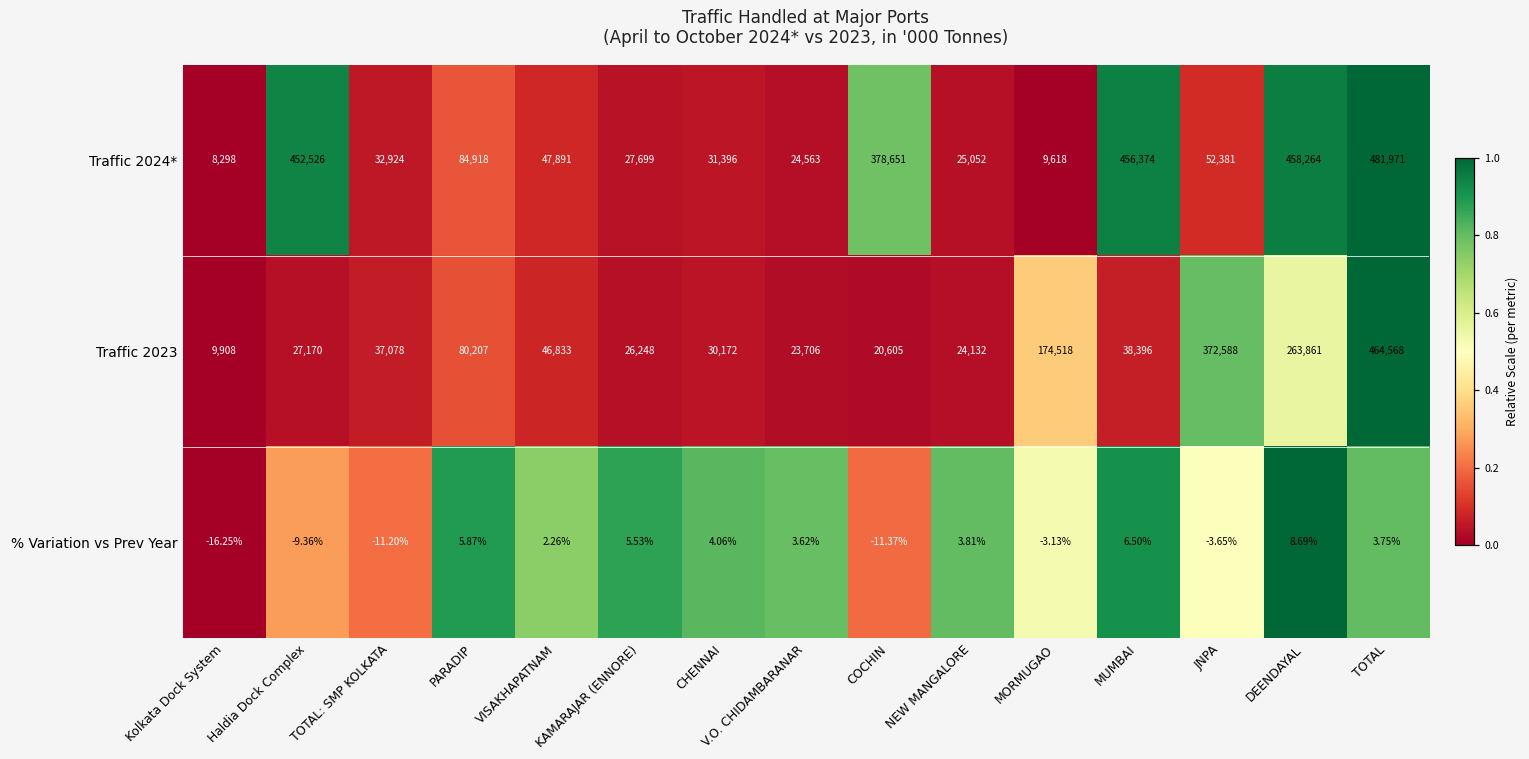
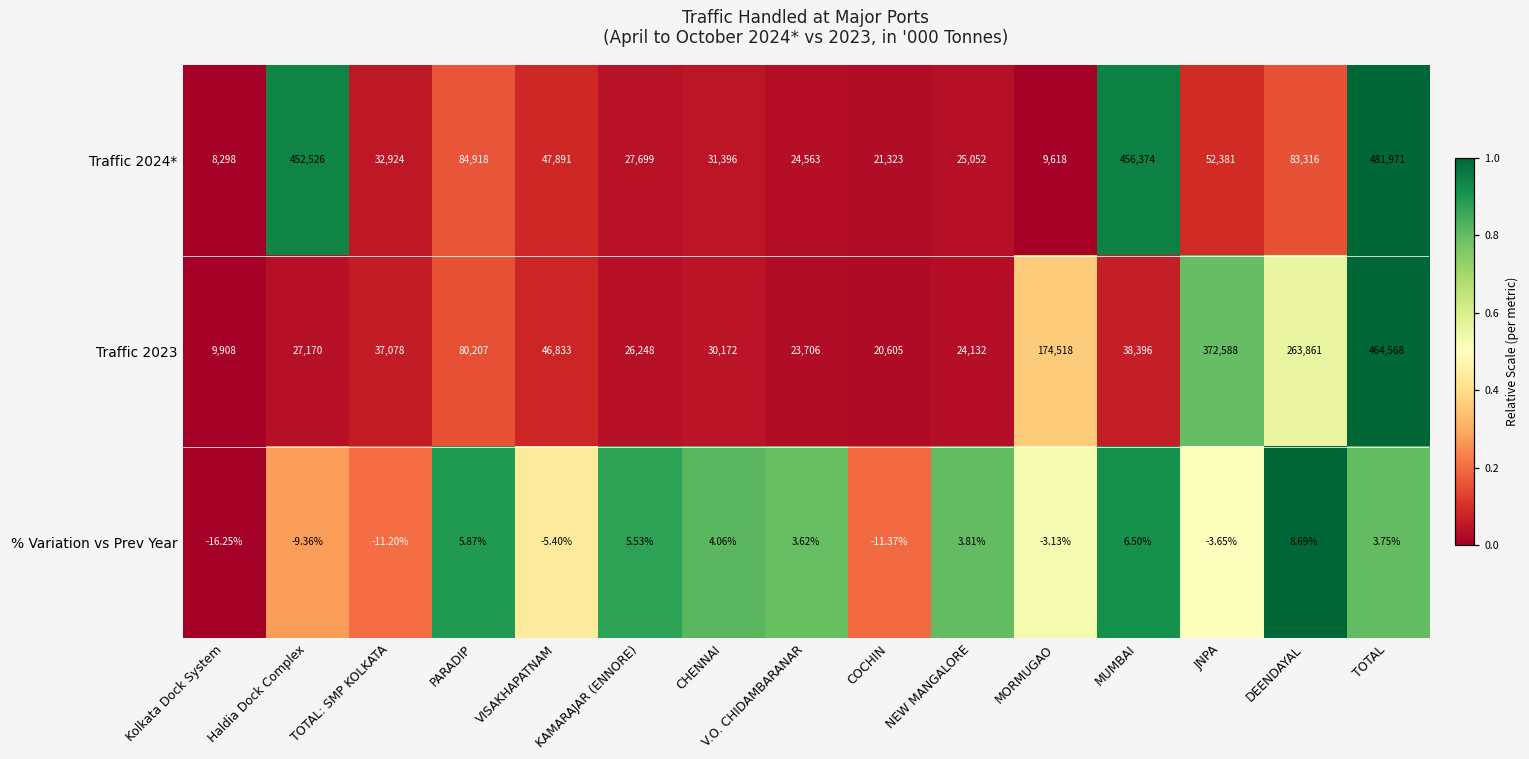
Traffic 2024*, COCHIN: 378,651 -> 21,323
Traffic 2024*, DEENDAYAL: 458,264 -> 83,316
% Variation vs Prev Year, VISAKHAPATNAM: 2.26% -> -5.40%
